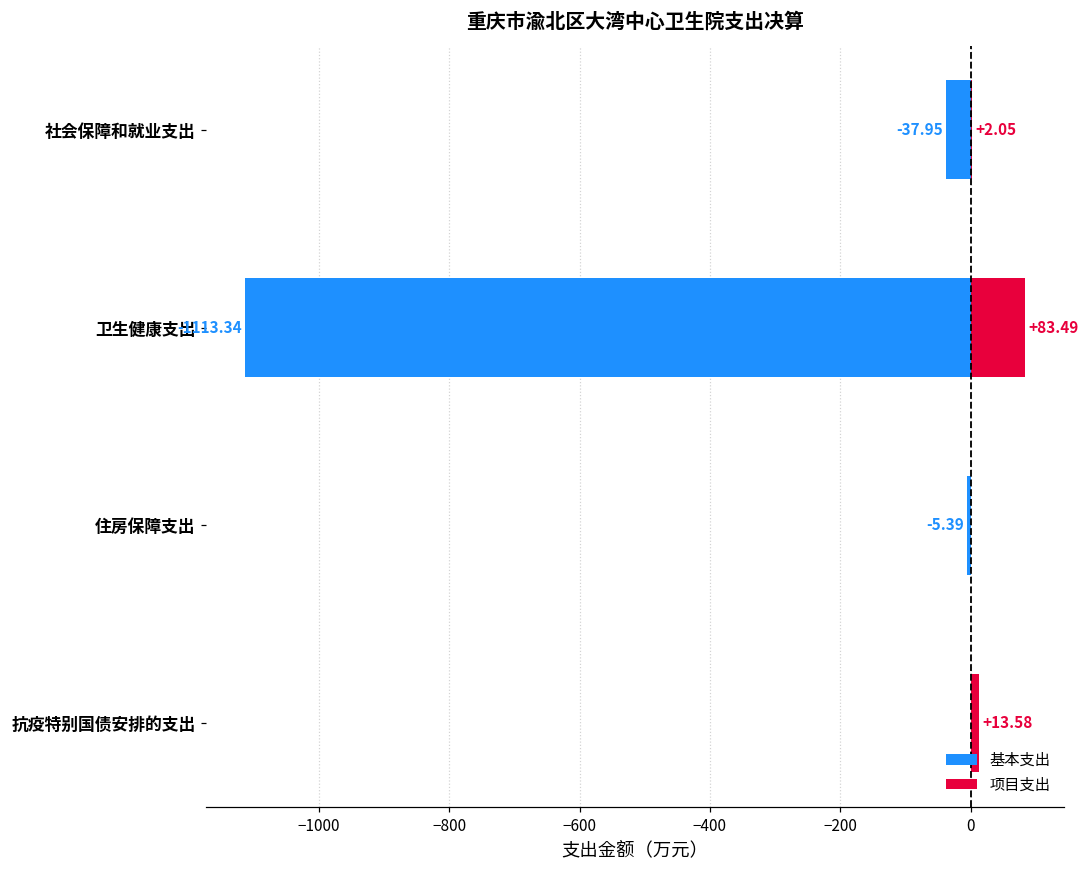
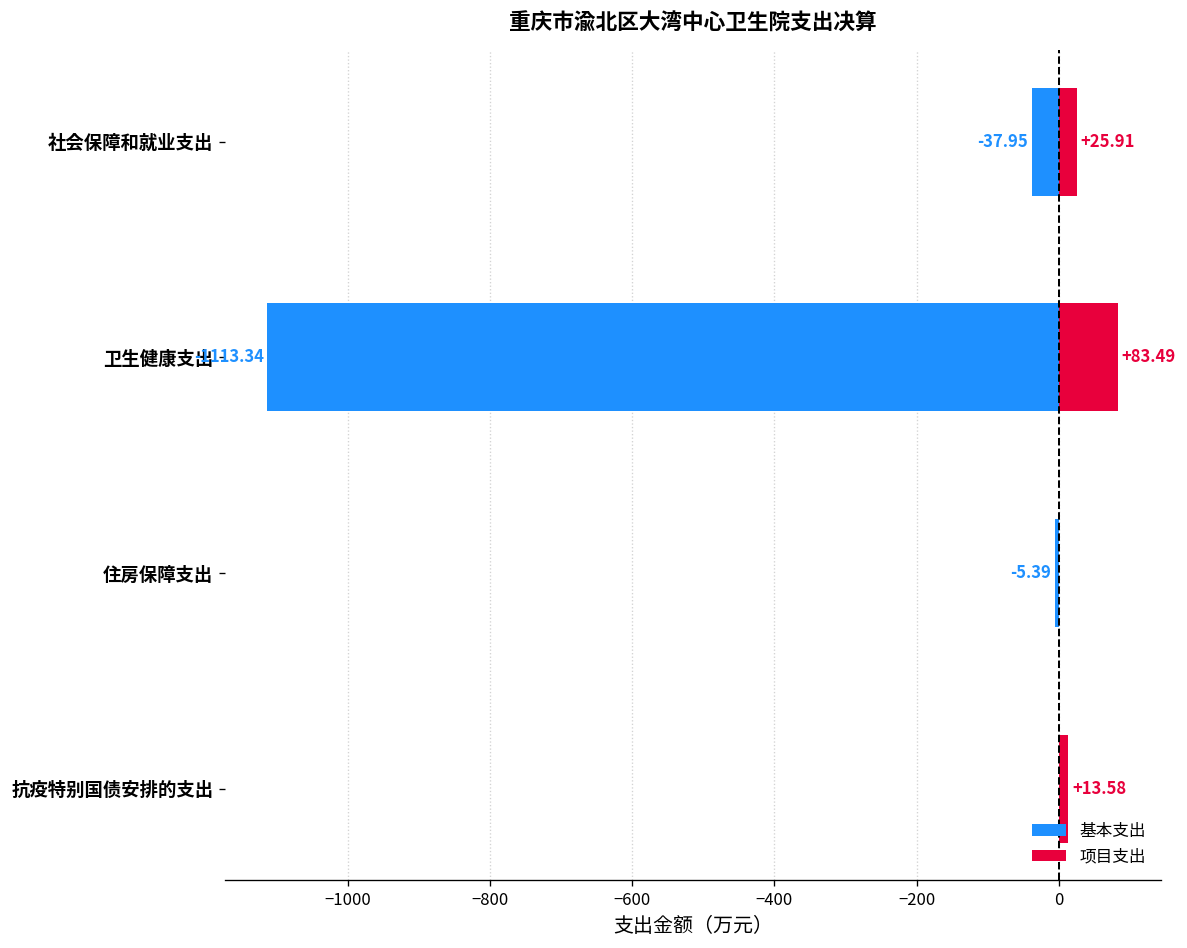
项目支出, 社会保障和就业支出: +2.05 -> +25.91
